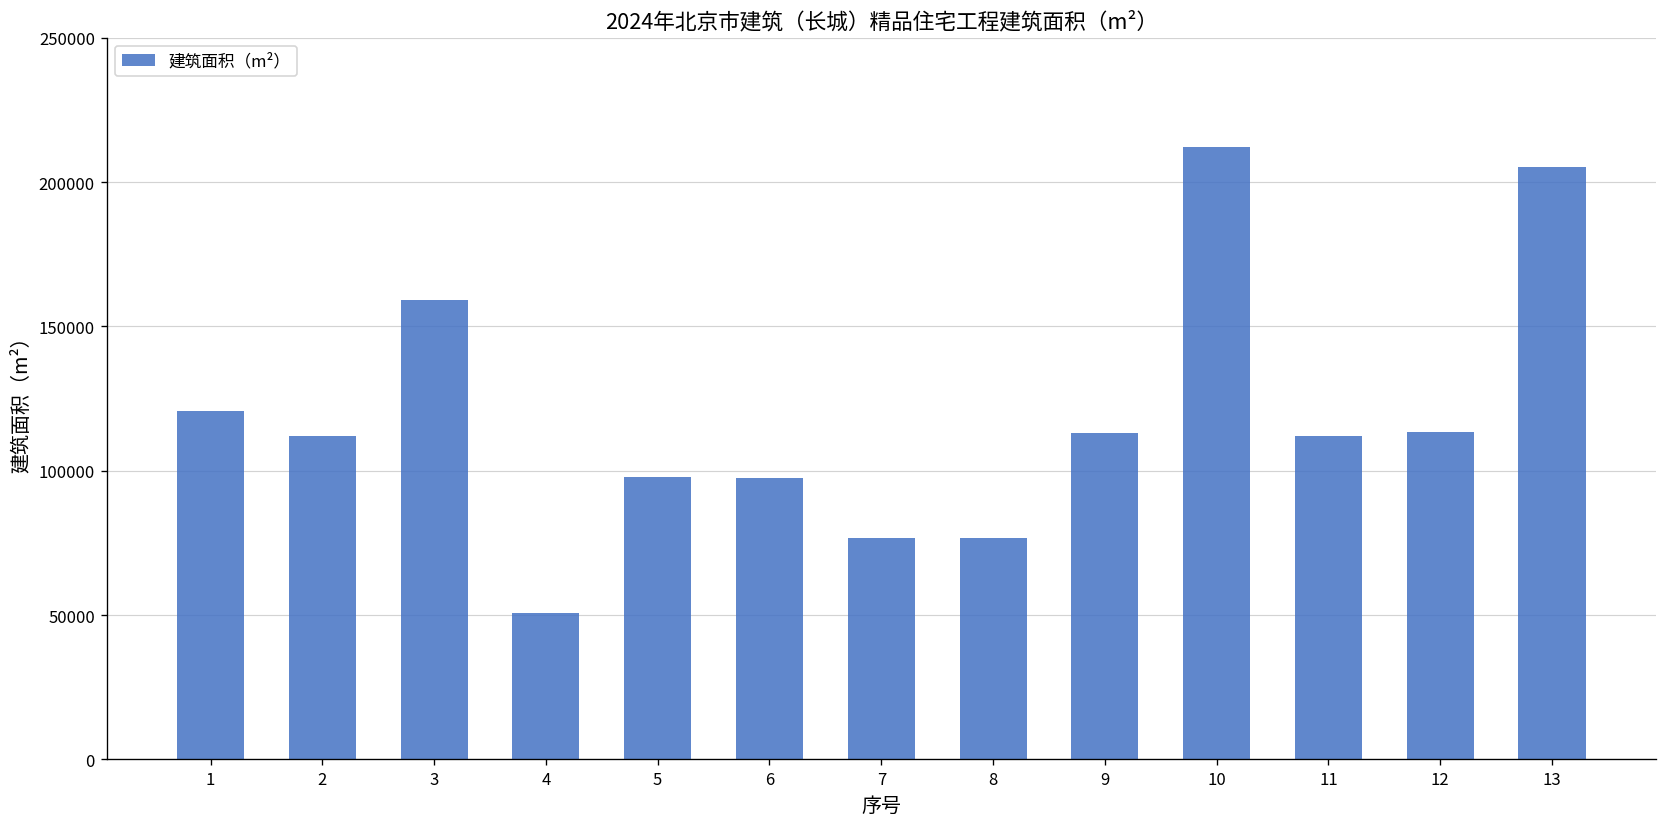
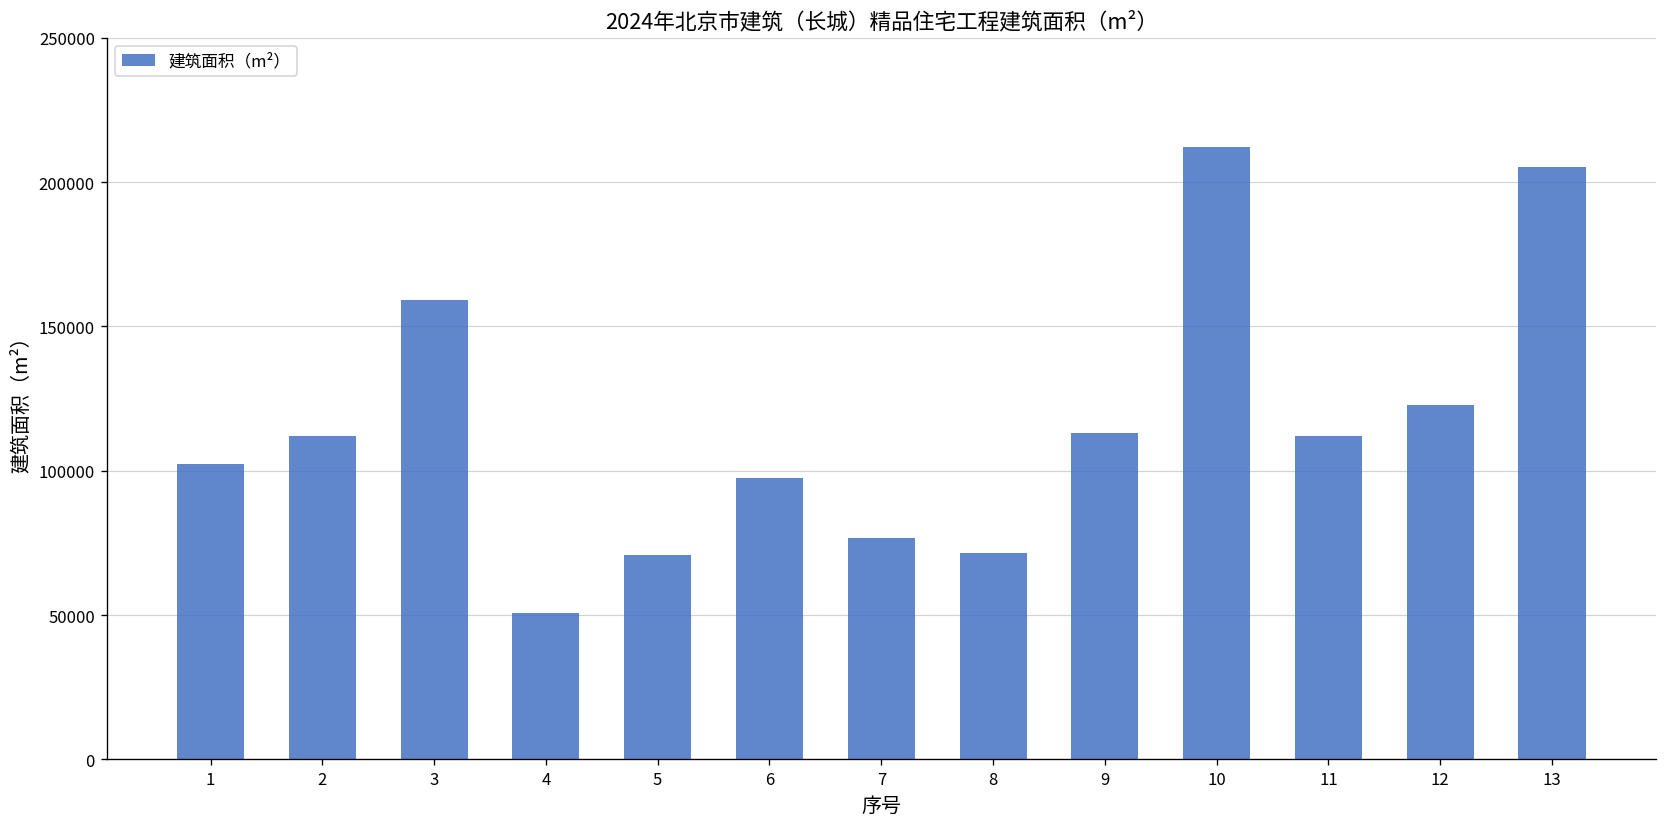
1: 121000 -> 102000
5: 98000 -> 71000
8: 77000 -> 72000
12: 114000 -> 123000
